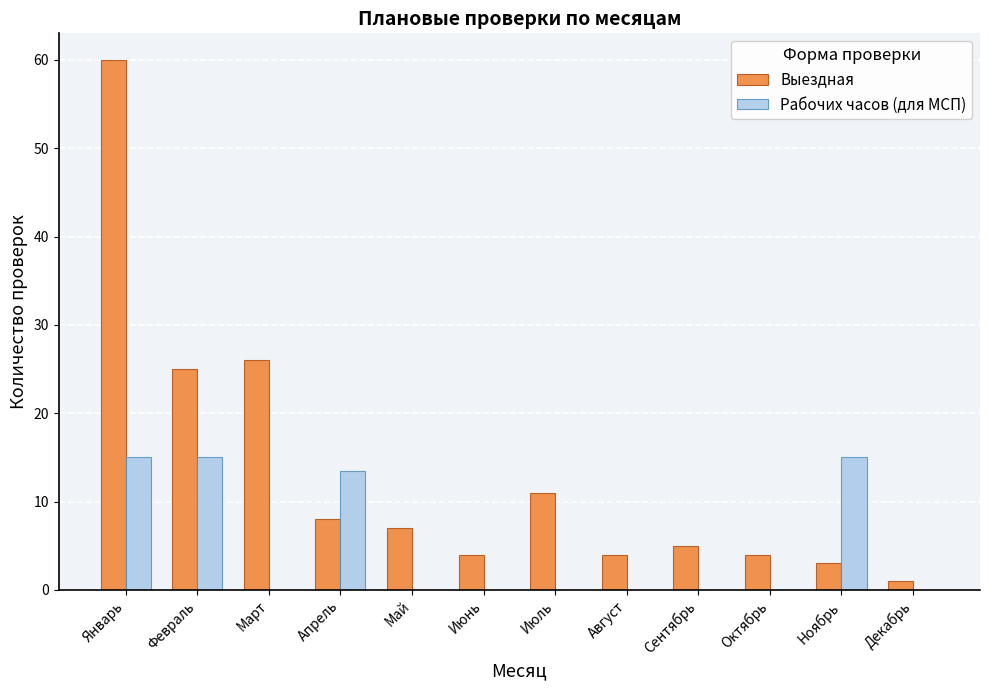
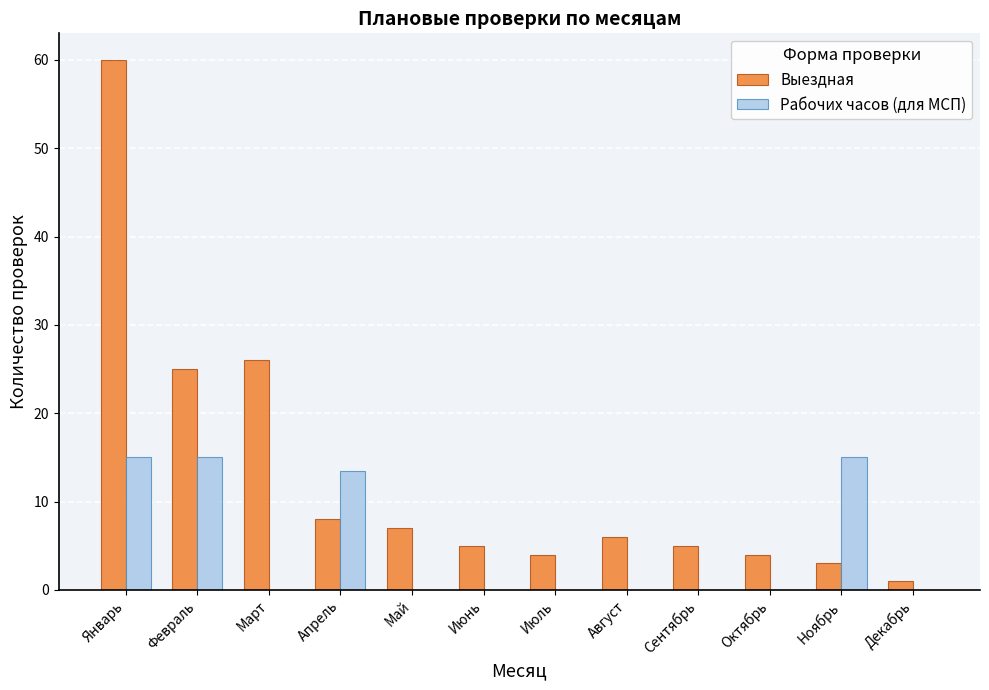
Выездная, Июнь: 4 -> 5
Выездная, Июль: 11 -> 4
Выездная, Август: 4 -> 6
